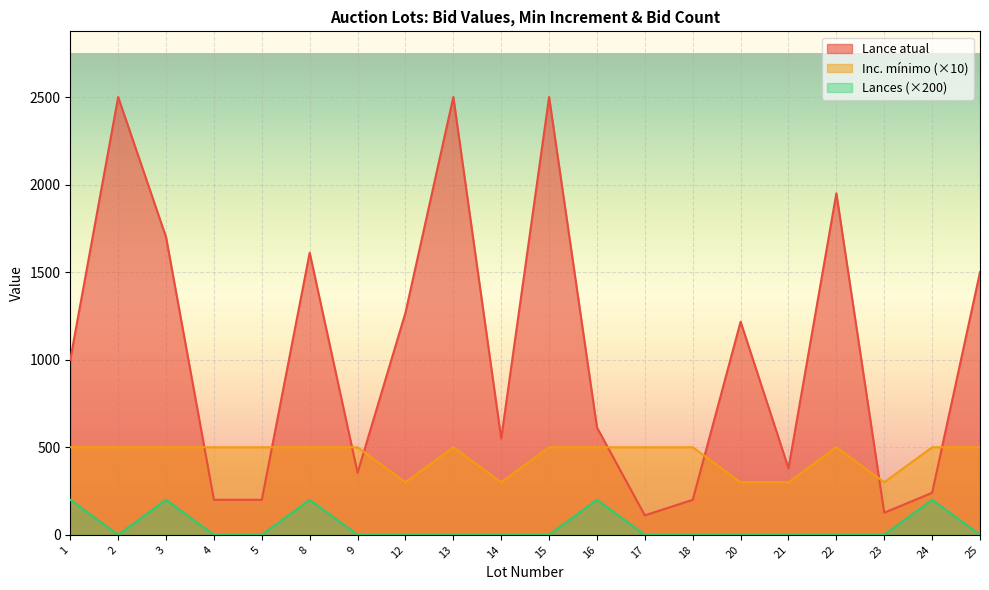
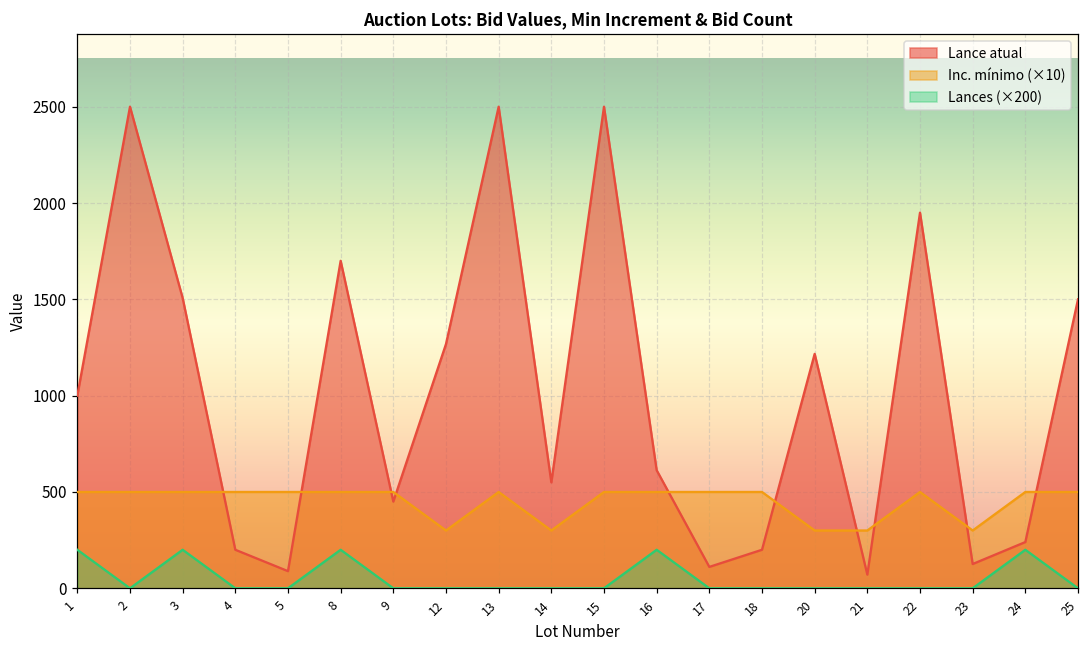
Lance atual, 3: 1700 -> 1510
Lance atual, 5: 200 -> 90
Lance atual, 8: 1610 -> 1700
Lance atual, 9: 350 -> 450
Lance atual, 21: 380 -> 70
